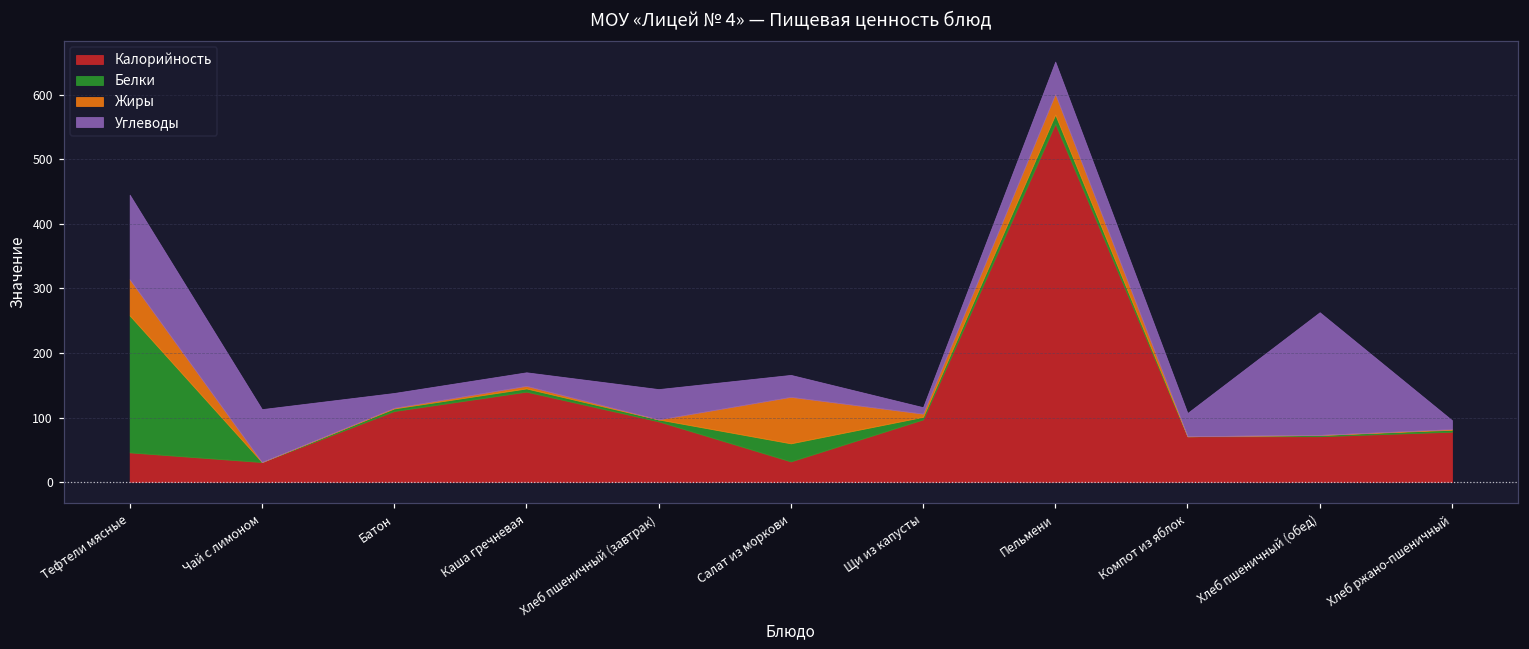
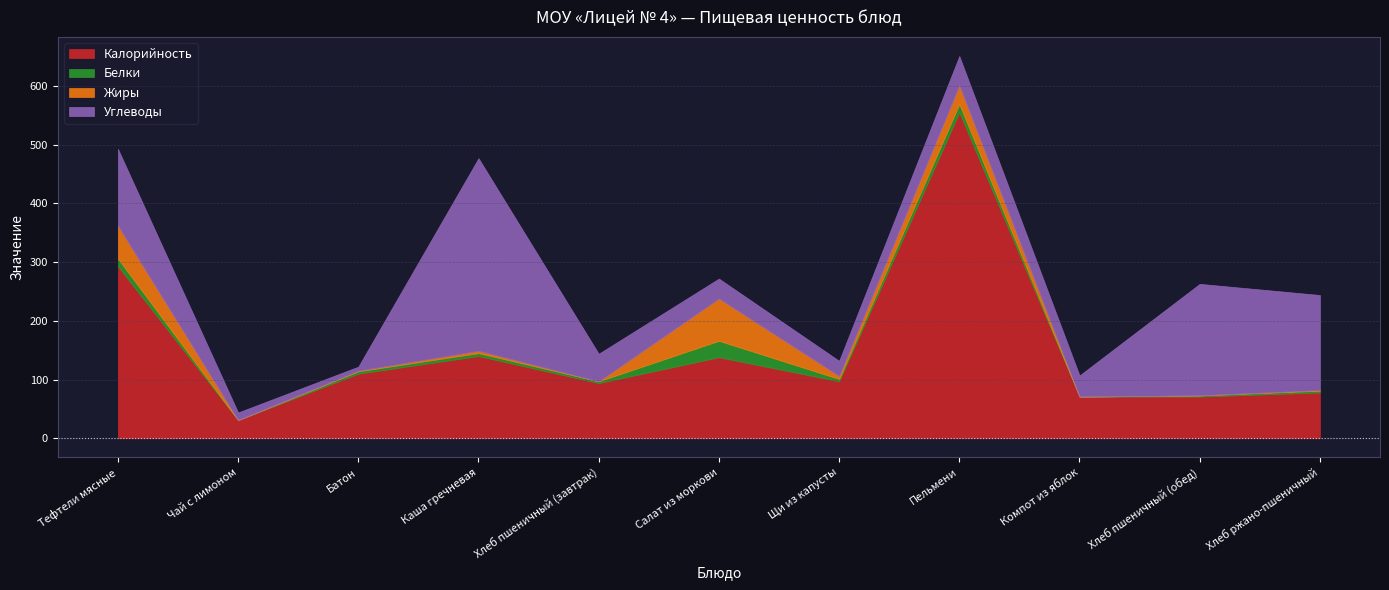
Калорийность, Тефтели мясные: 50 -> 290
Белки, Тефтели мясные: 210 -> 10
Углеводы, Чай с лимоном: 80 -> 10
Углеводы, Батон: 20 -> 10
Углеводы, Каша гречневая: 20 -> 330
Калорийность, Салат из моркови: 30 -> 140
Углеводы, Щи из капусты: 10 -> 30
Углеводы, Хлеб ржано-пшеничный: 10 -> 160
